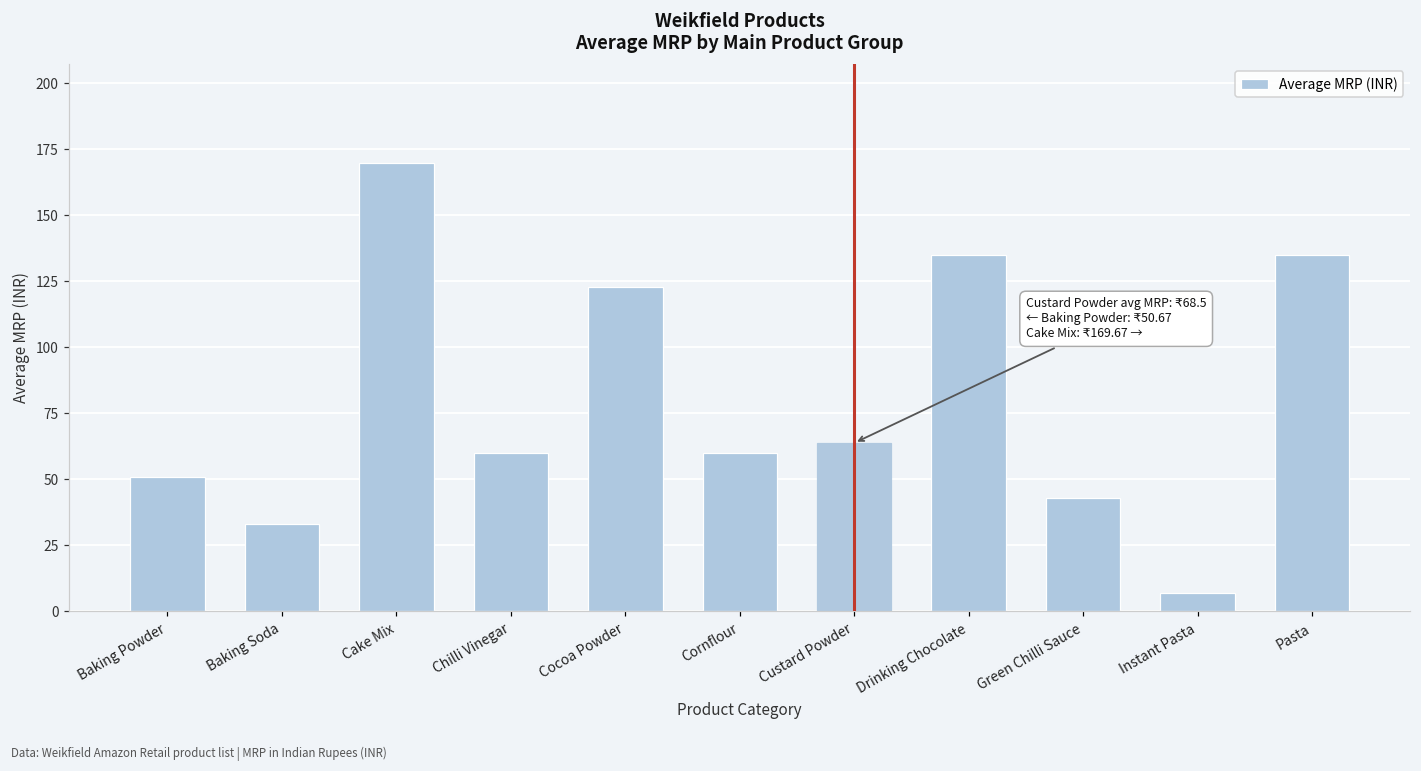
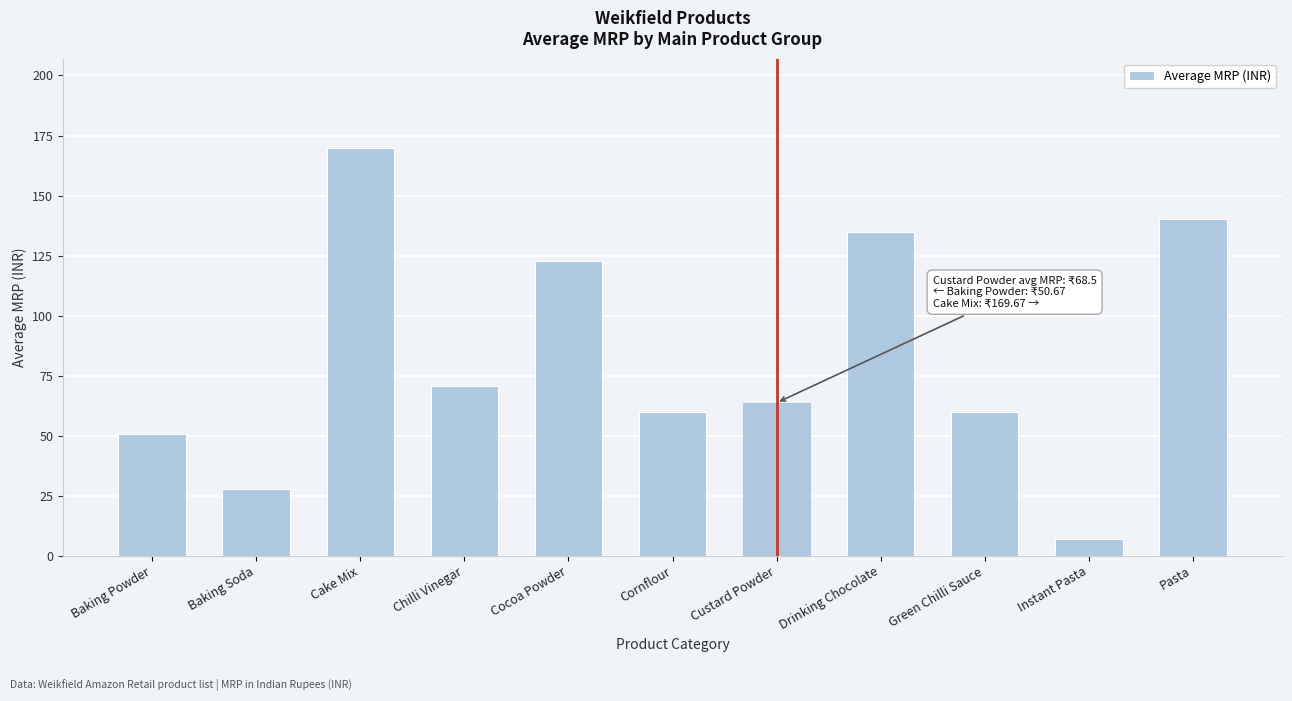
Baking Soda: 33 -> 28
Chilli Vinegar: 60 -> 71
Green Chilli Sauce: 43 -> 60
Pasta: 135 -> 140
